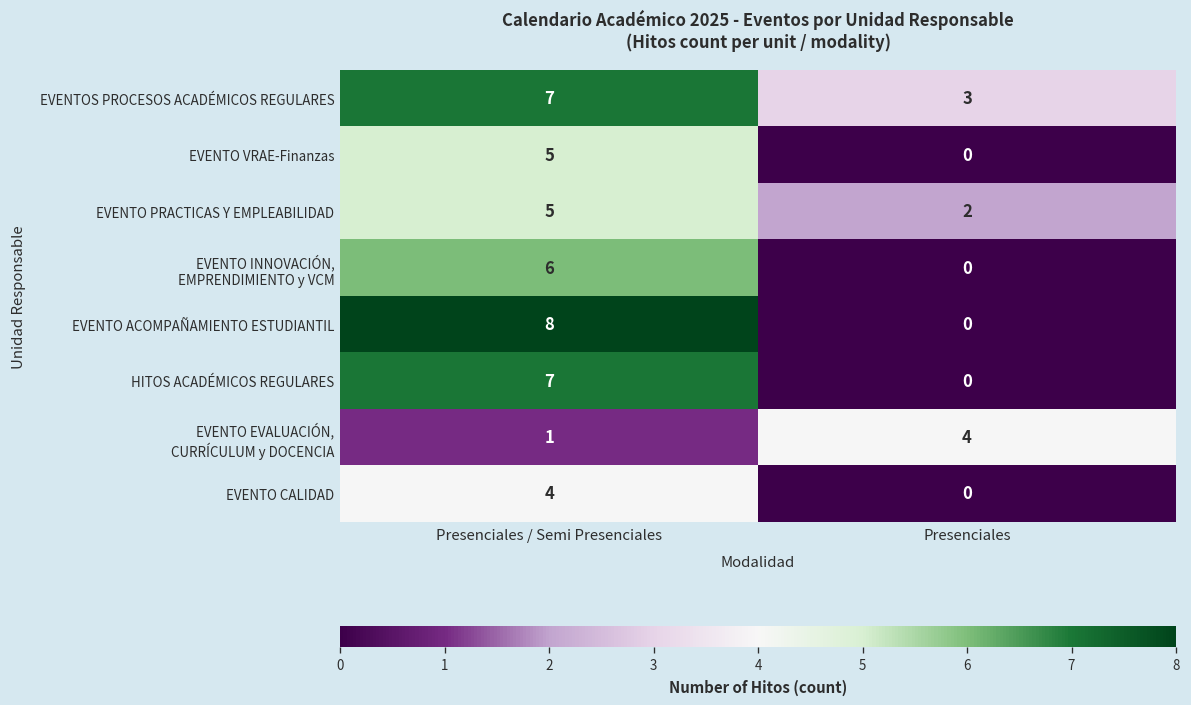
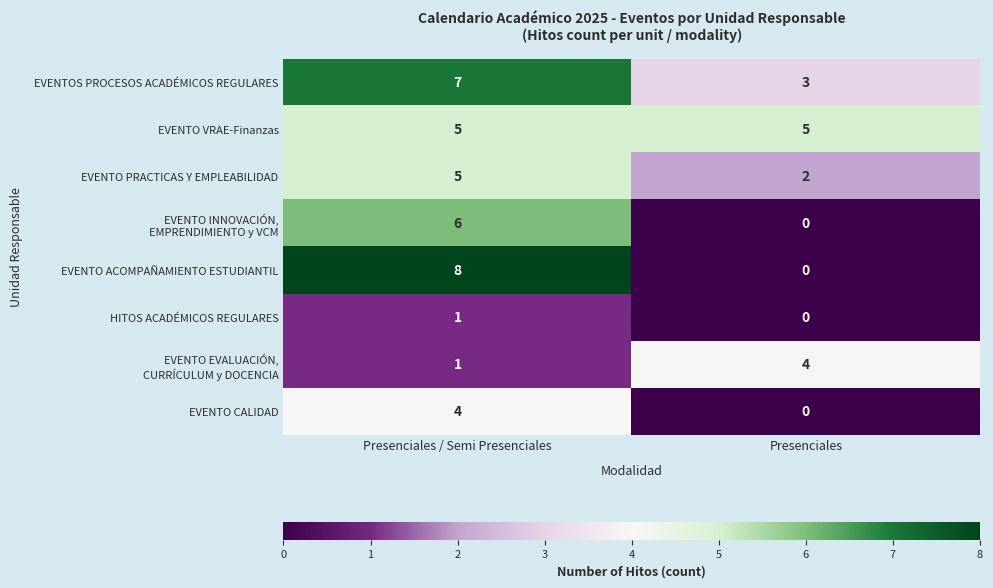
EVENTO VRAE-Finanzas, Presenciales: 0 -> 5
HITOS ACADÉMICOS REGULARES, Presenciales / Semi Presenciales: 7 -> 1
